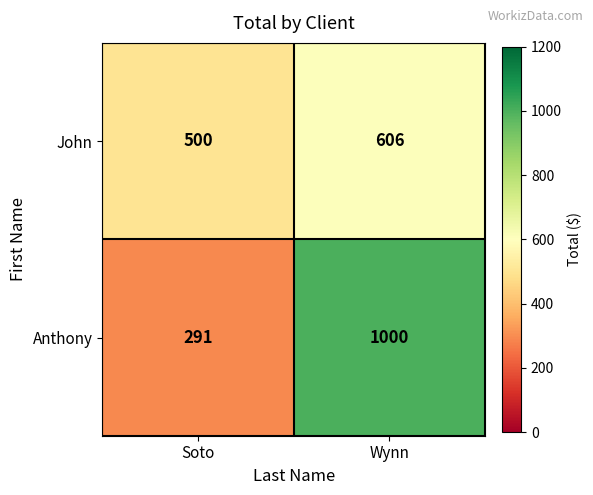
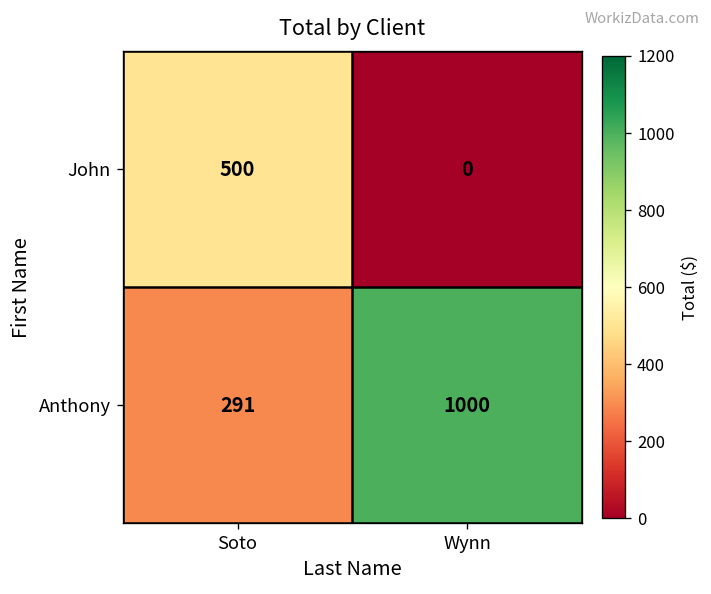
John, Wynn: 606 -> 0
